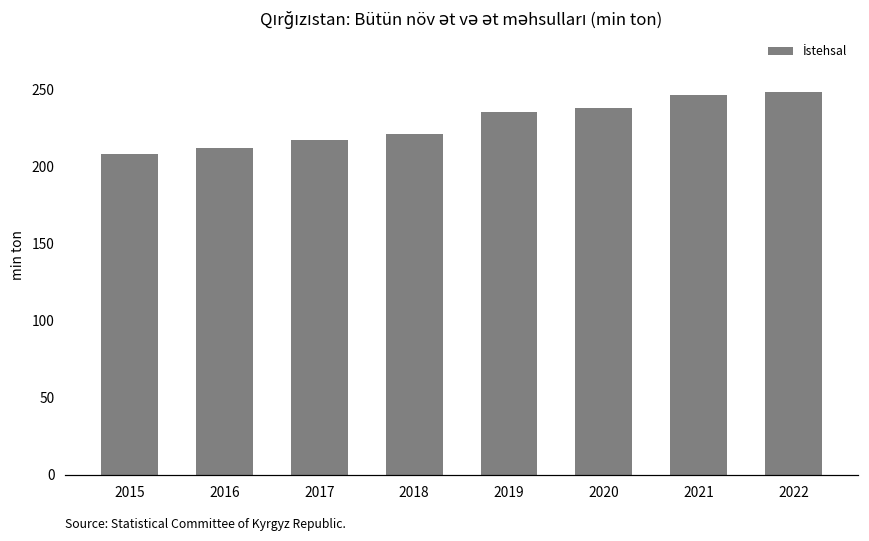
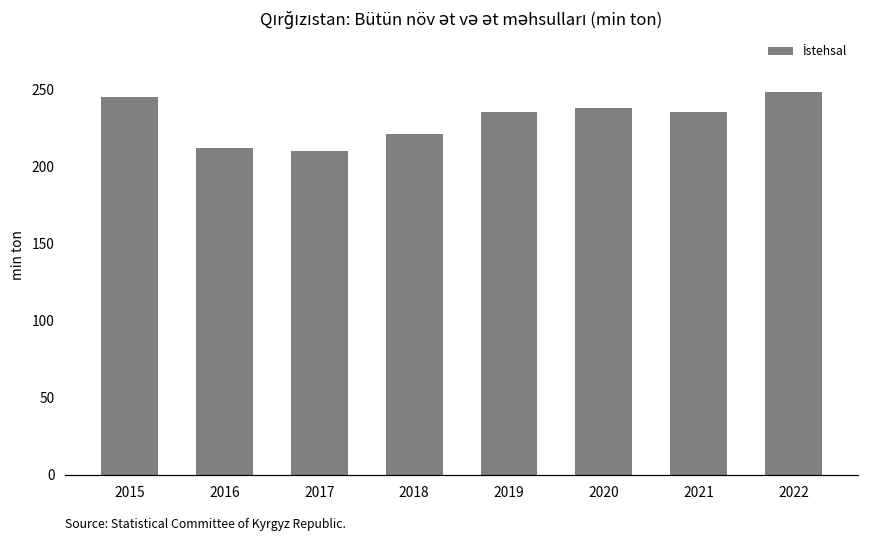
2015: 208 -> 245
2017: 217 -> 210
2021: 246 -> 235
